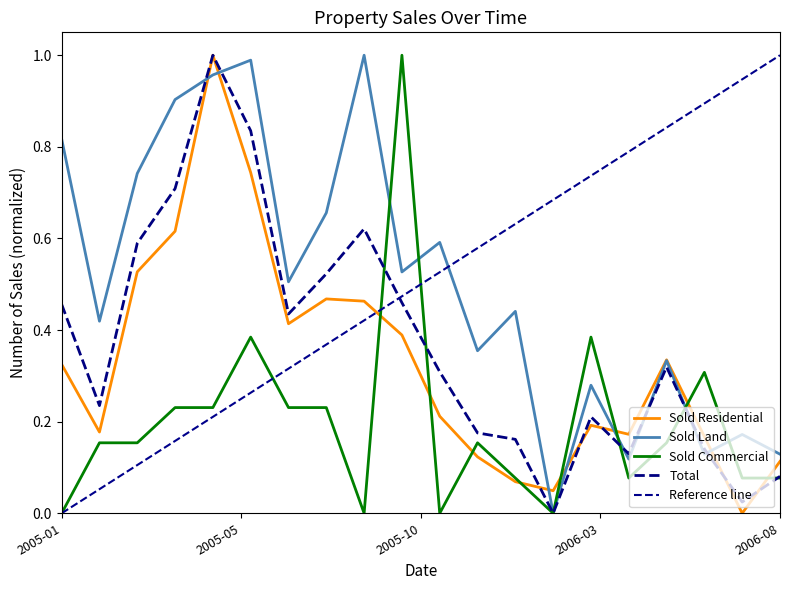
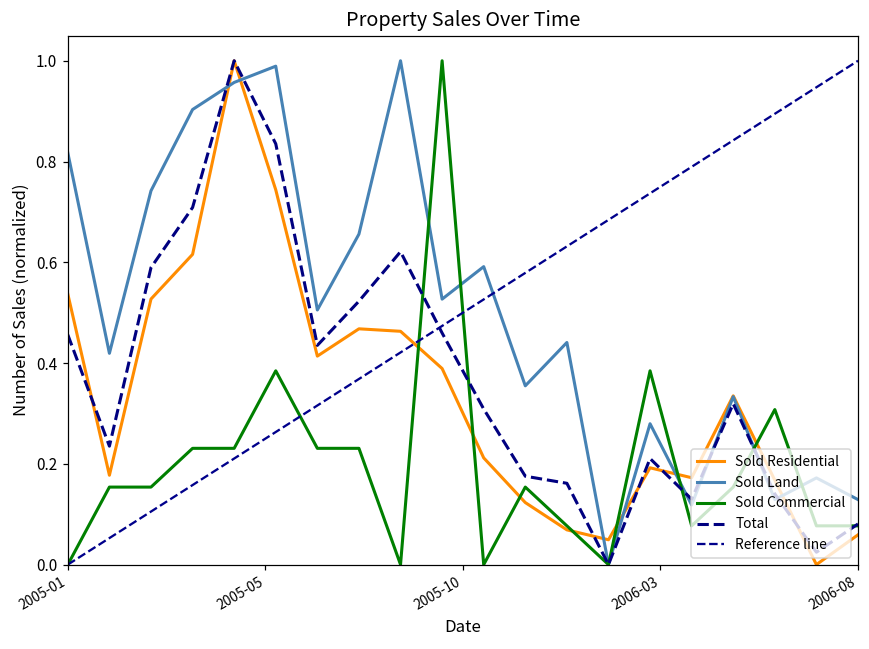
Sold Residential, 2005-01: 0.33 -> 0.54
Sold Residential, 2006-08: 0.11 -> 0.06
